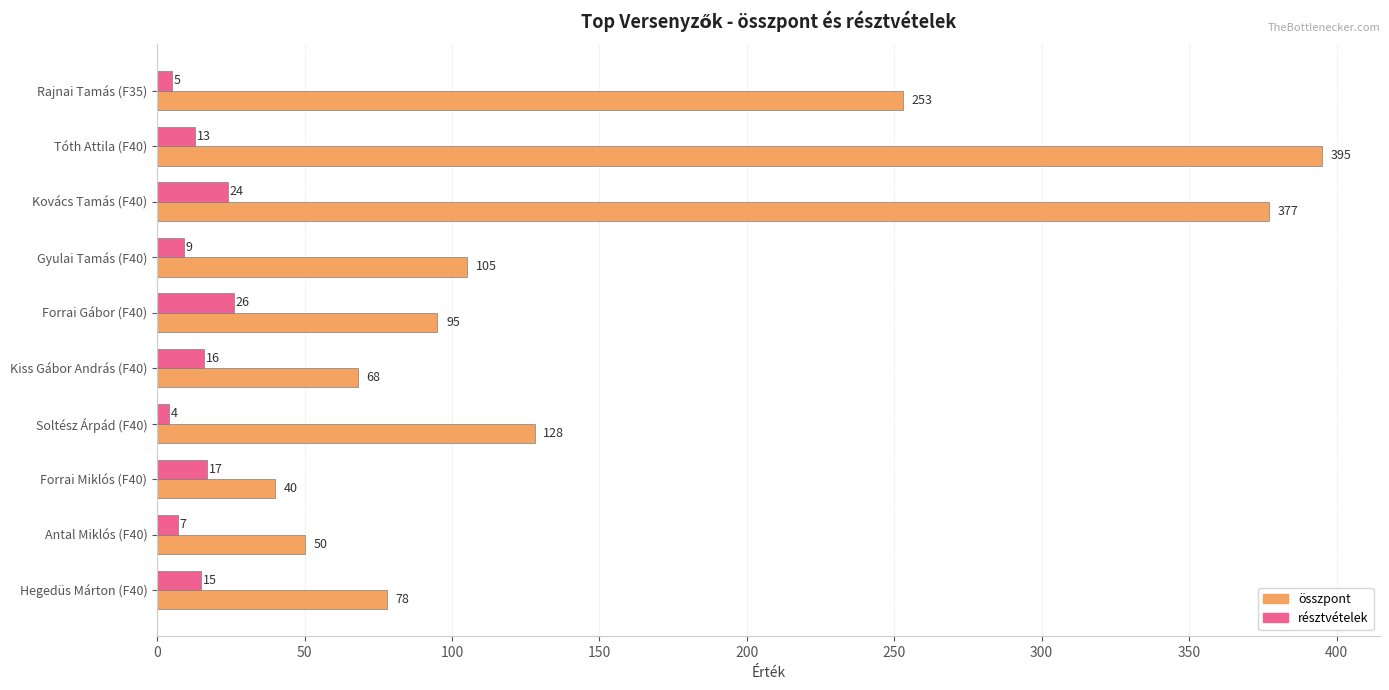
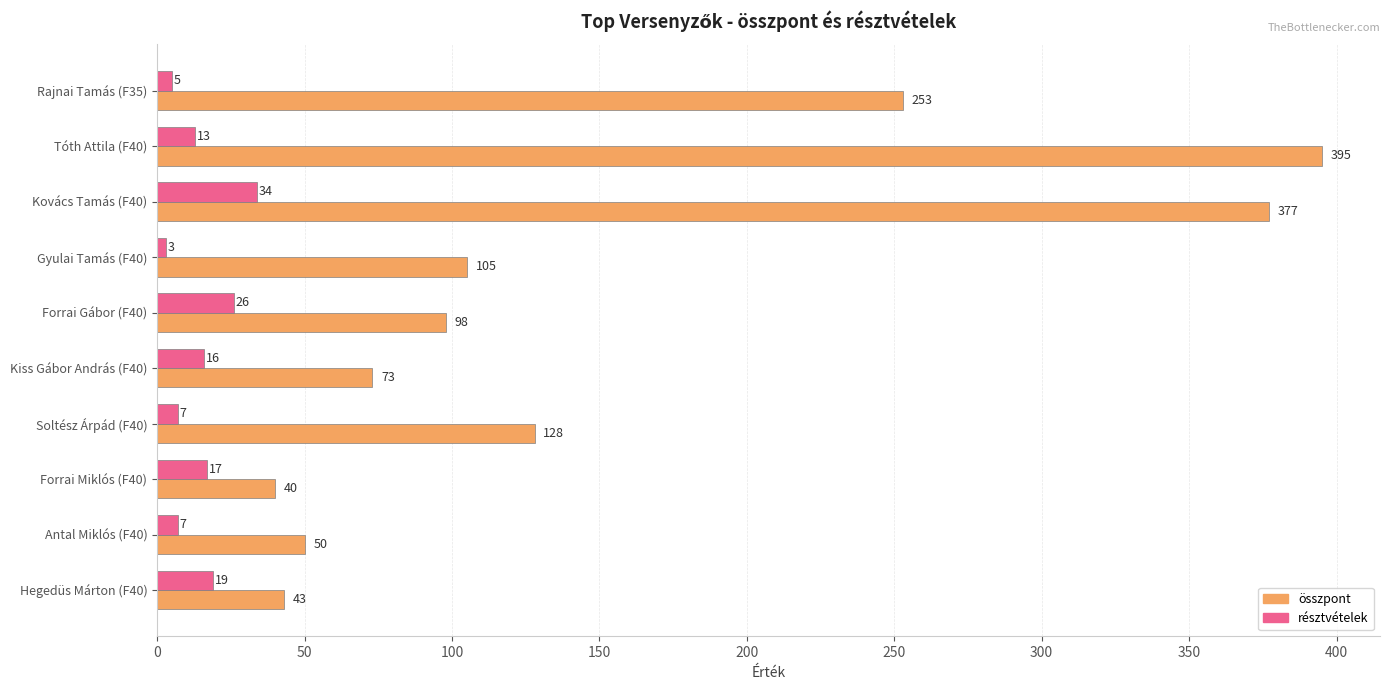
résztvételek, Kovács Tamás (F40): 24 -> 34
résztvételek, Gyulai Tamás (F40): 9 -> 3
összpont, Forrai Gábor (F40): 95 -> 98
összpont, Kiss Gábor András (F40): 68 -> 73
résztvételek, Soltész Árpád (F40): 4 -> 7
résztvételek, Hegedüs Márton (F40): 15 -> 19
összpont, Hegedüs Márton (F40): 78 -> 43
